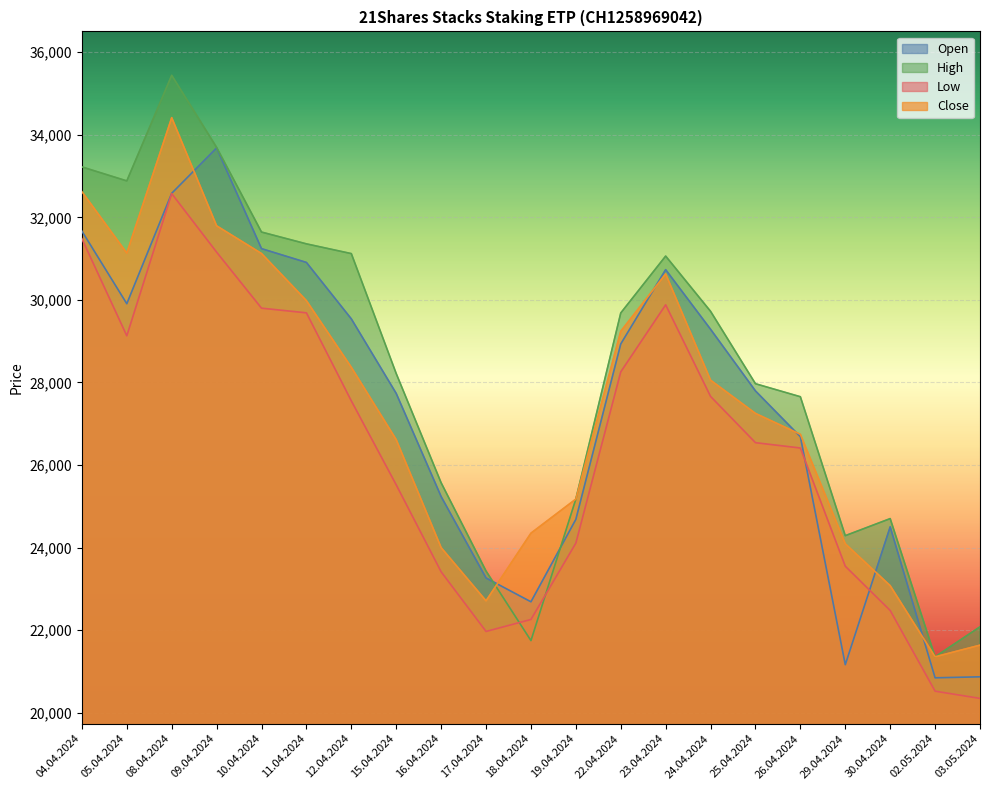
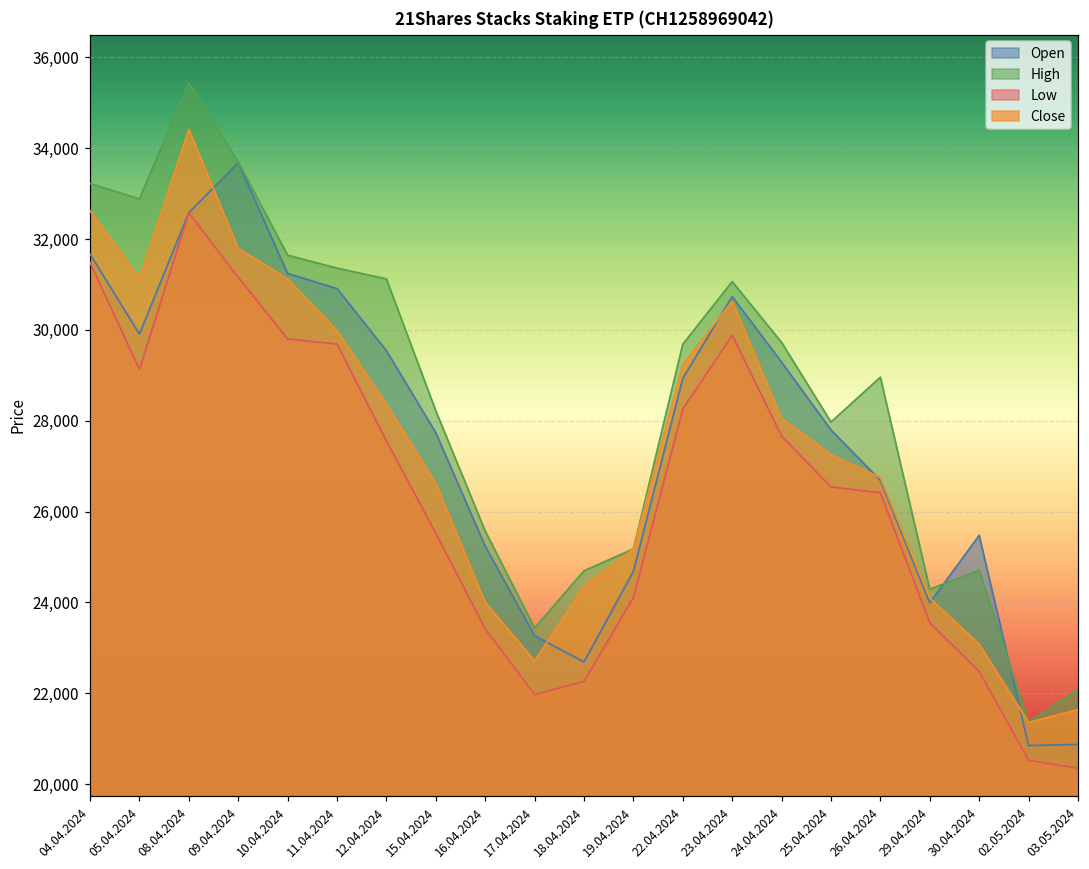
High, 18.04.2024: 21,700 -> 24,700
High, 26.04.2024: 27,700 -> 29,000
Open, 29.04.2024: 21,200 -> 24,000
Open, 30.04.2024: 24,500 -> 25,500
